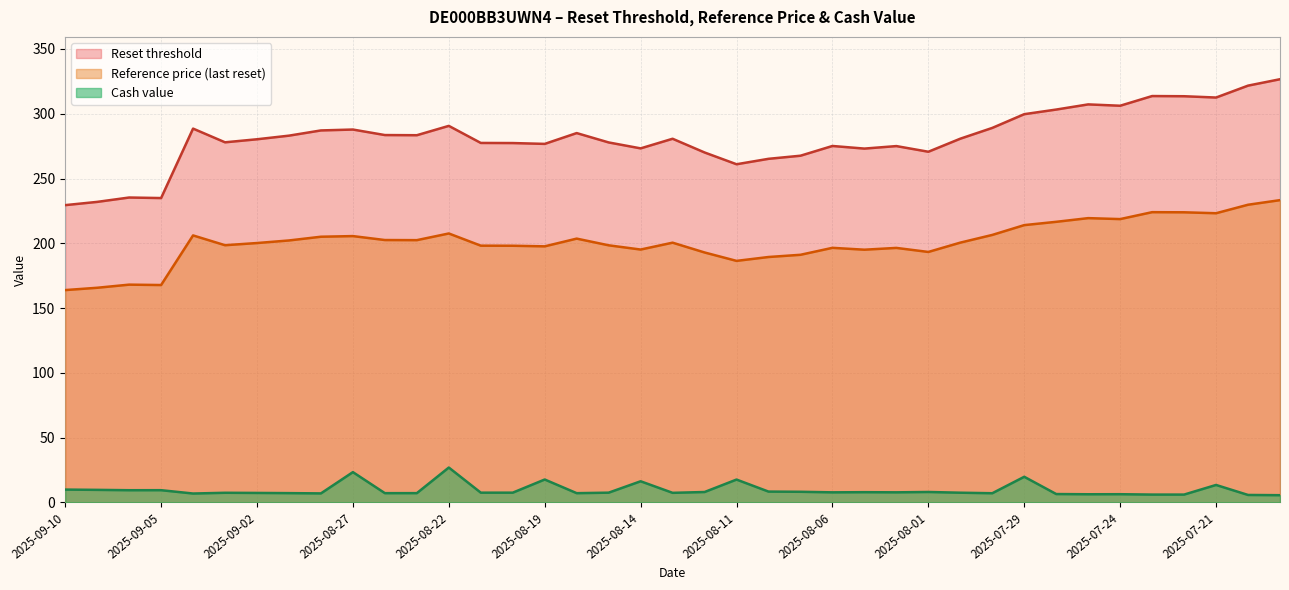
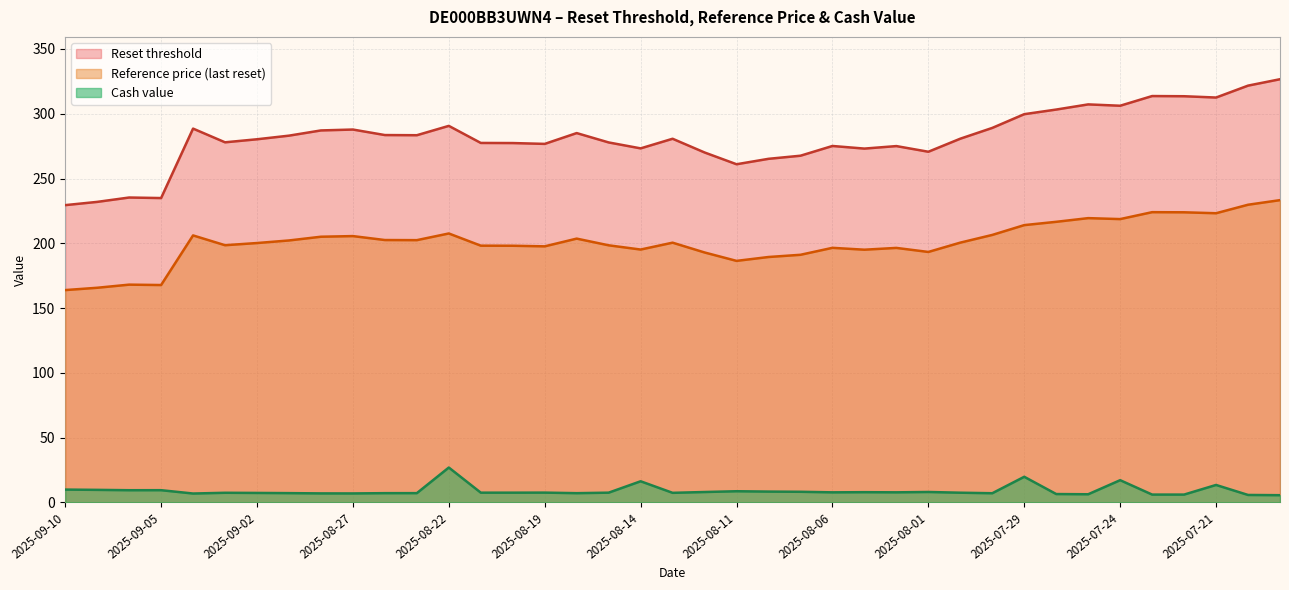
Cash value, 2025-08-27: 23 -> 7
Cash value, 2025-08-19: 18 -> 8
Cash value, 2025-08-11: 18 -> 9
Cash value, 2025-07-24: 6 -> 17
